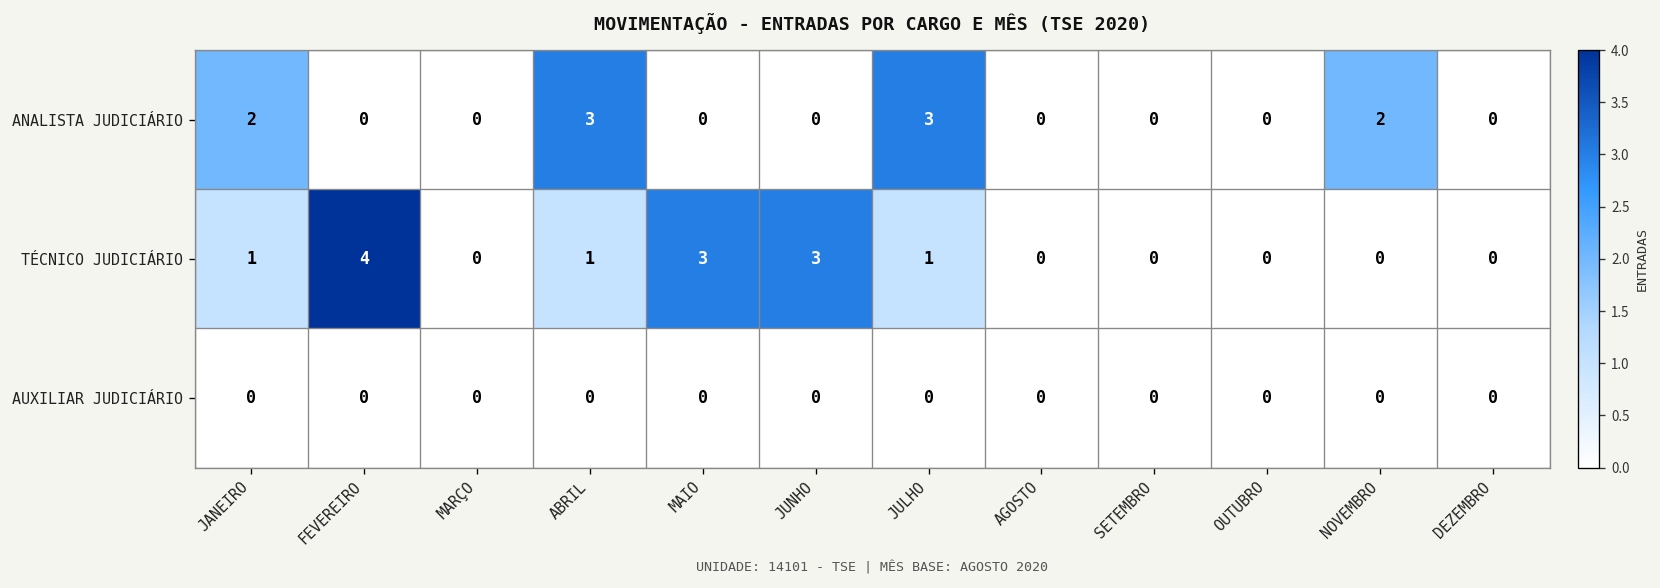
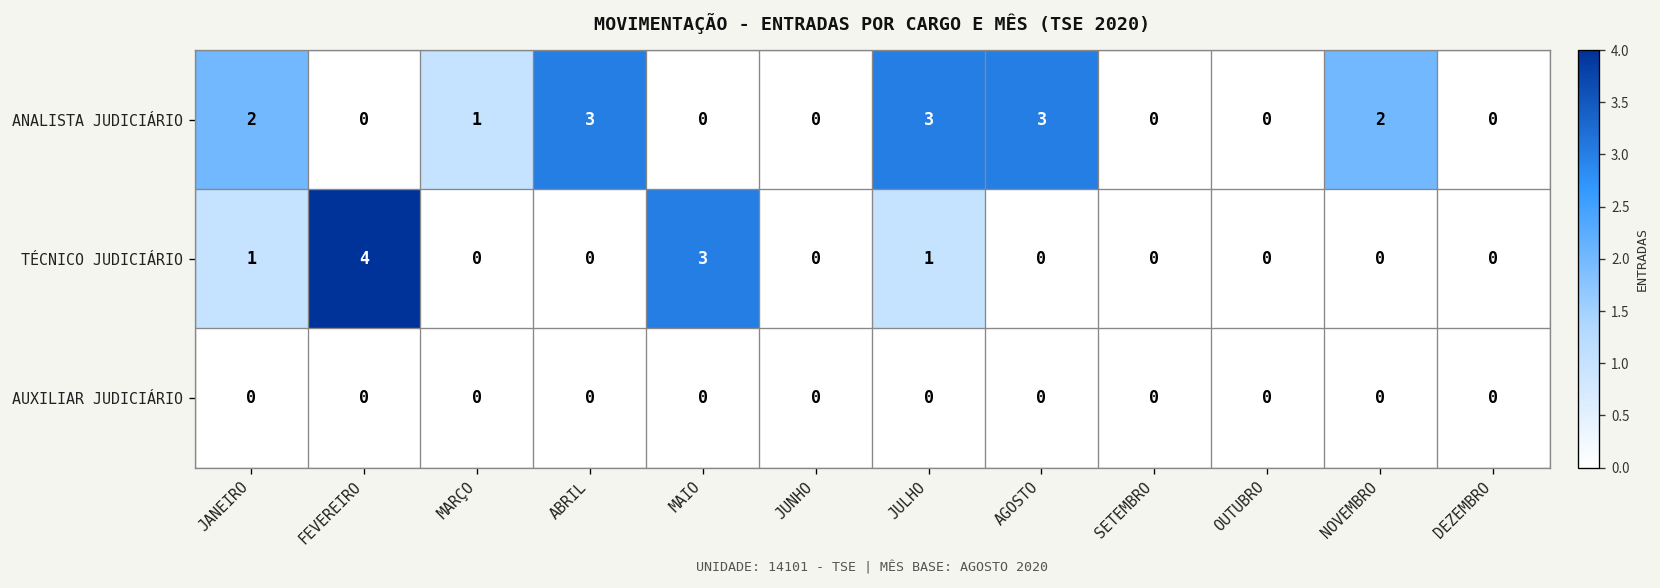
ANALISTA JUDICIÁRIO, MARÇO: 0 -> 1
ANALISTA JUDICIÁRIO, AGOSTO: 0 -> 3
TÉCNICO JUDICIÁRIO, ABRIL: 1 -> 0
TÉCNICO JUDICIÁRIO, JUNHO: 3 -> 0
